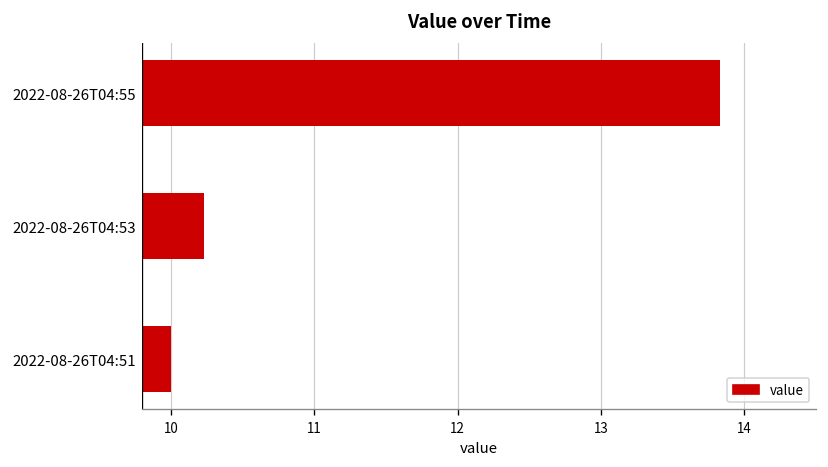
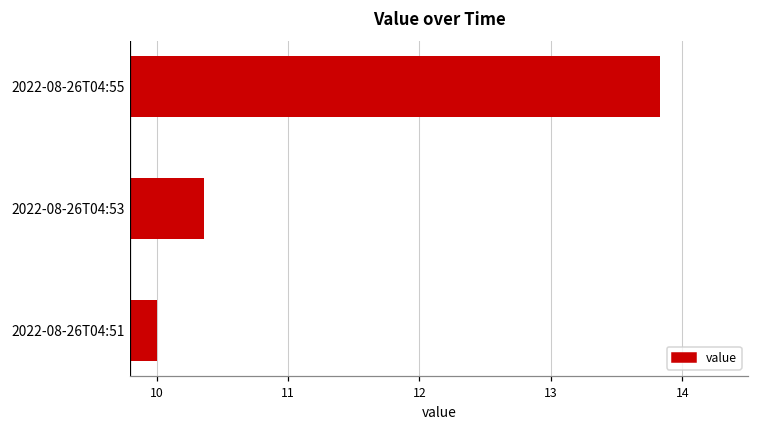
2022-08-26T04:53: 10.23 -> 10.36
